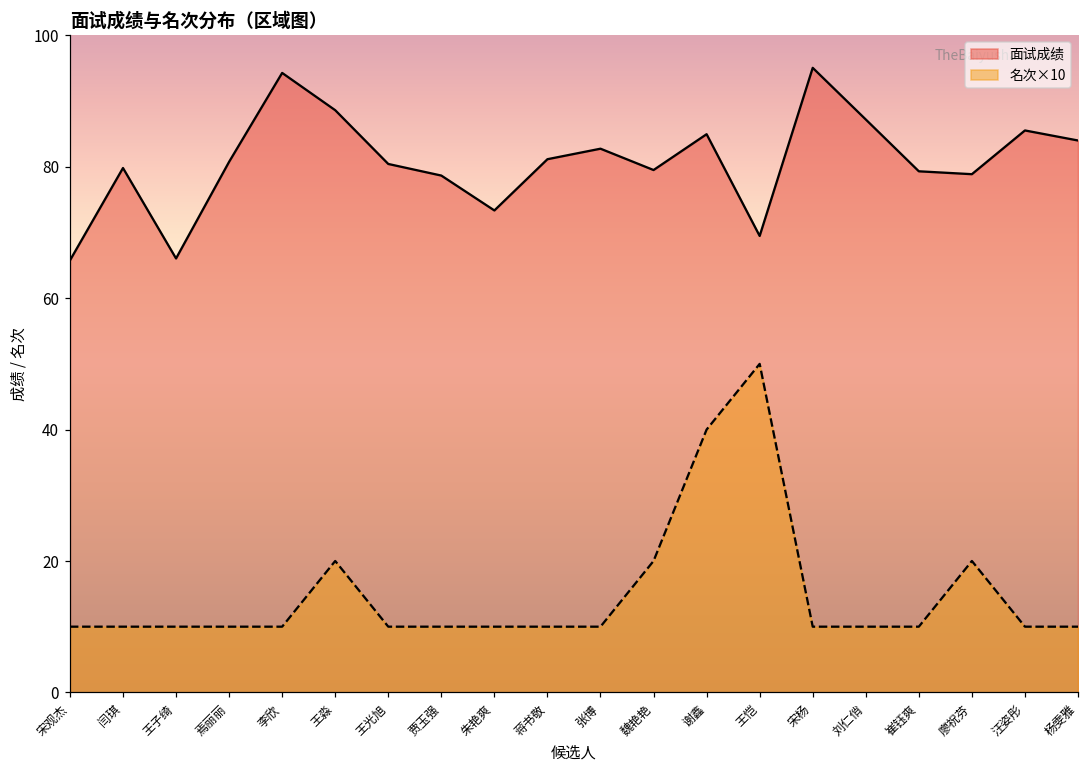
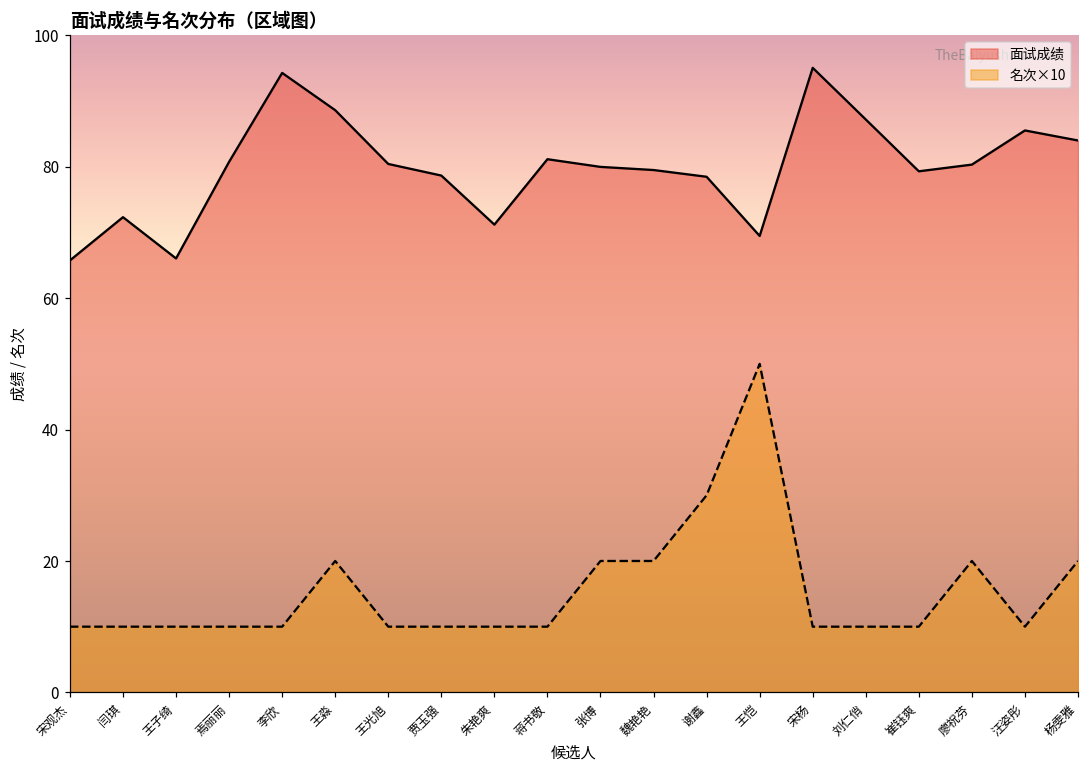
面试成绩, 闫琪: 80 -> 72
面试成绩, 朱艳爽: 73 -> 71
面试成绩, 张博: 83 -> 80
名次×10, 张博: 10 -> 20
面试成绩, 谢鑫: 85 -> 78
名次×10, 谢鑫: 40 -> 30
面试成绩, 廖祝芬: 79 -> 80
名次×10, 杨雯雅: 10 -> 20
